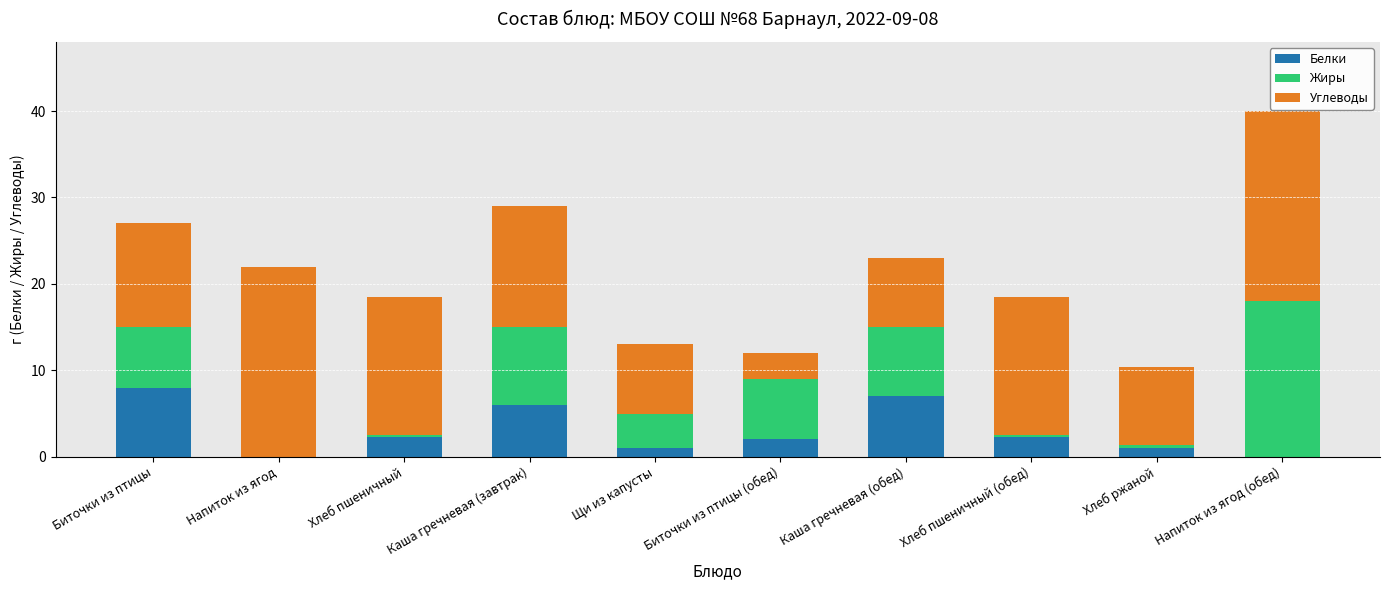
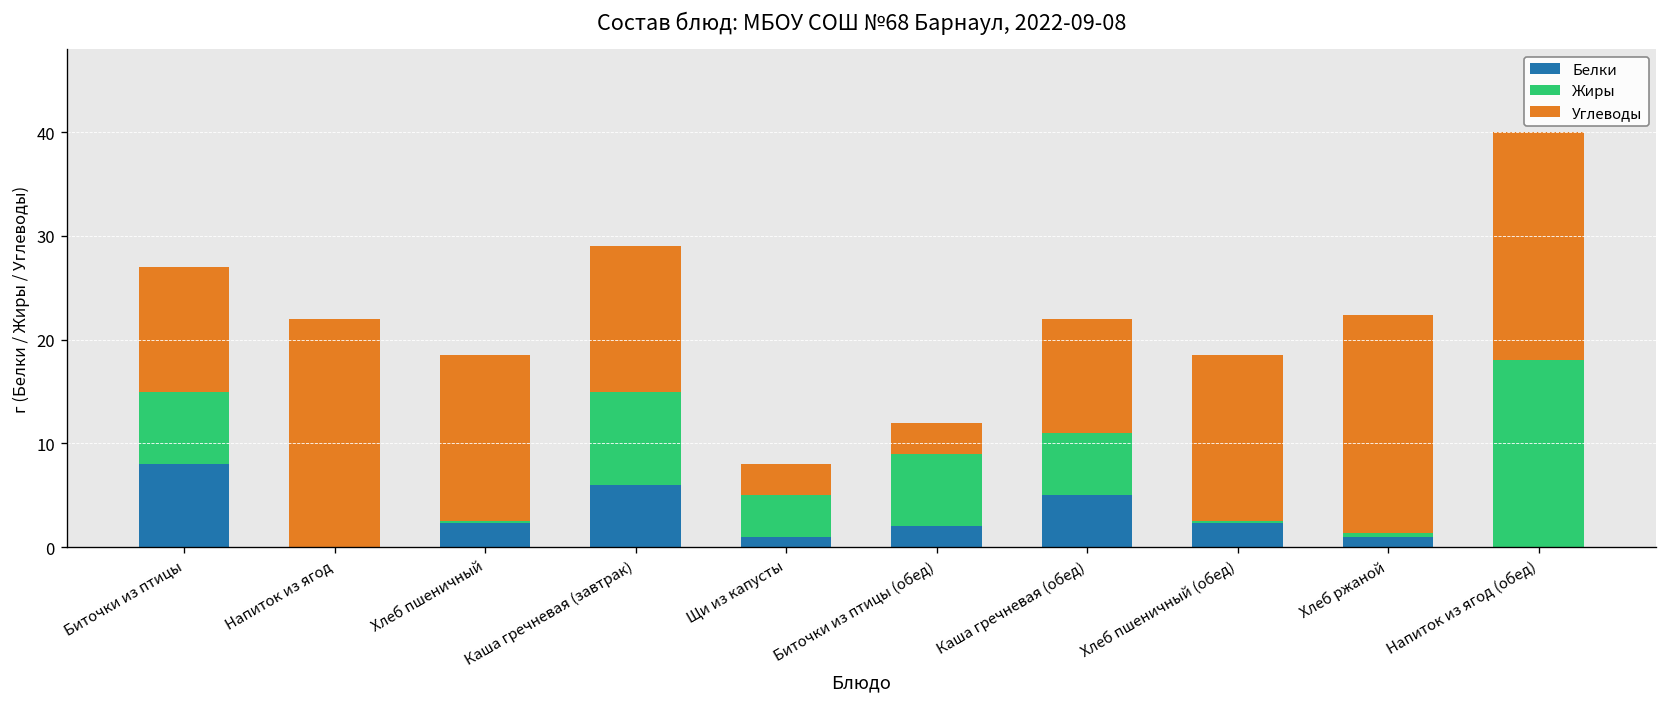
Углеводы, Щи из капусты: 8 -> 3
Белки, Каша гречневая (обед): 7 -> 5
Жиры, Каша гречневая (обед): 8 -> 6
Углеводы, Каша гречневая (обед): 8 -> 11
Углеводы, Хлеб ржаной: 9 -> 21
